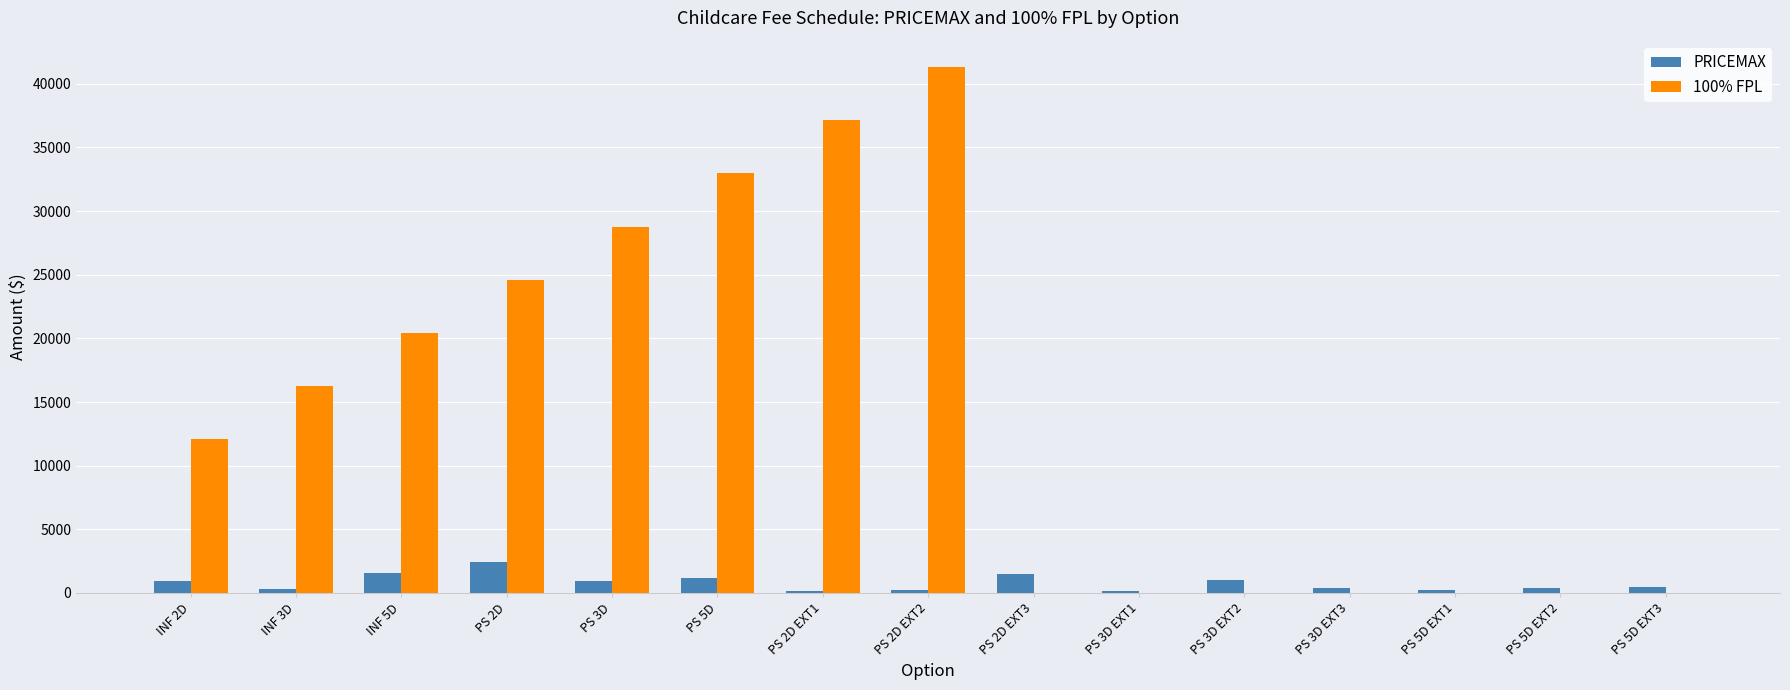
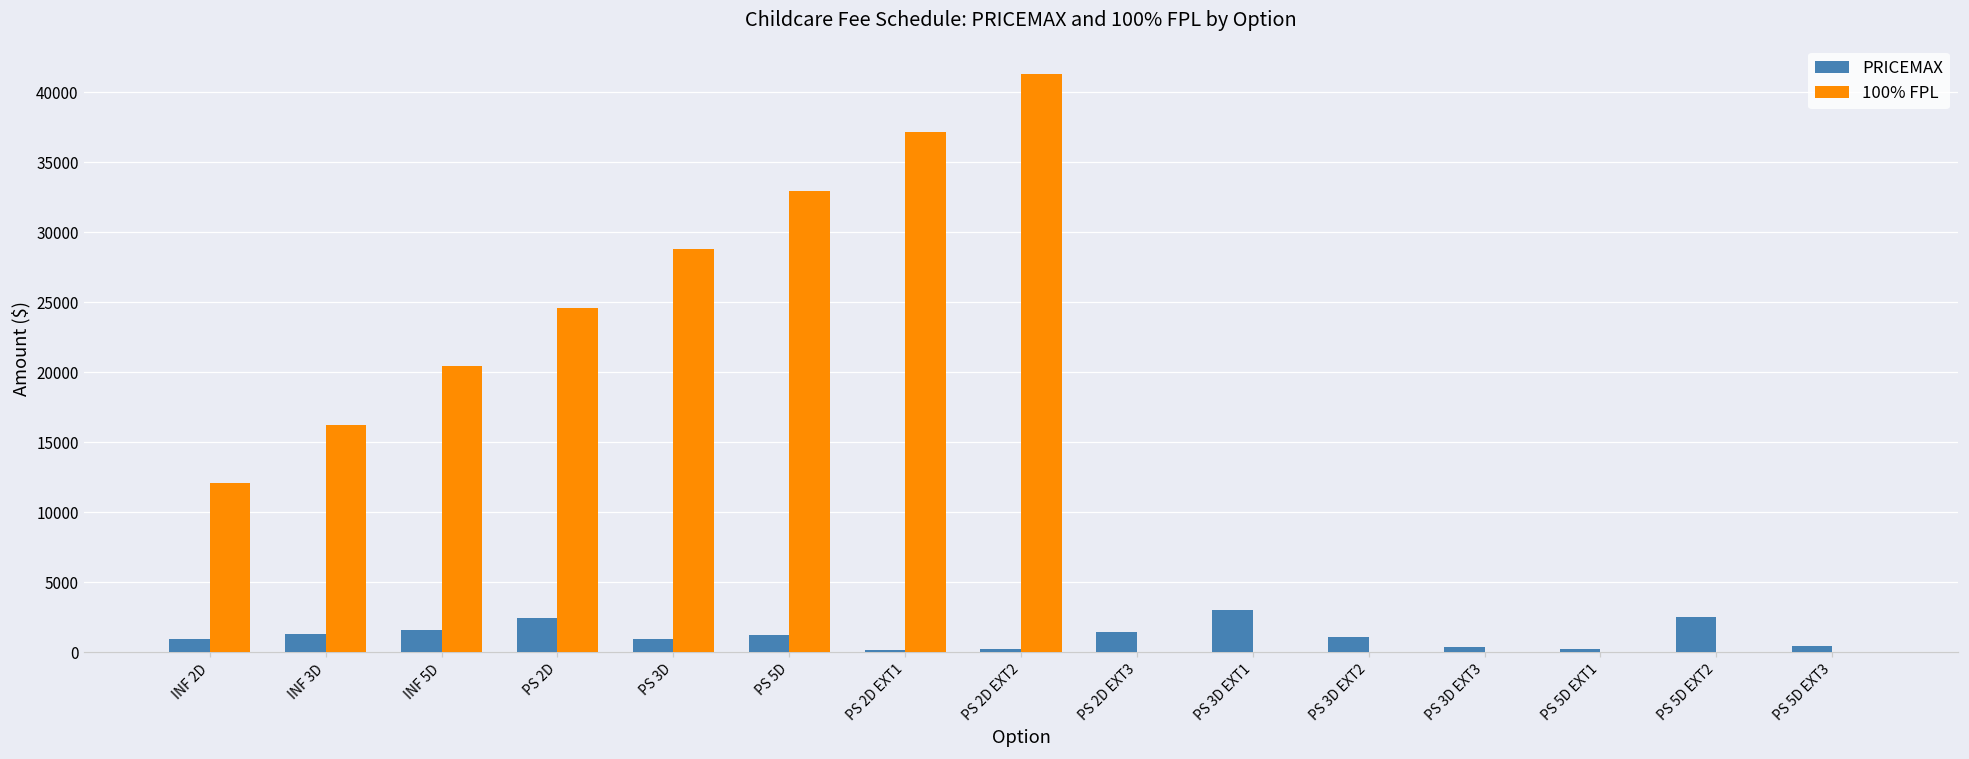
PRICEMAX, INF 3D: 300 -> 1300
PRICEMAX, PS 3D EXT1: 200 -> 3000
PRICEMAX, PS 5D EXT2: 400 -> 2500
